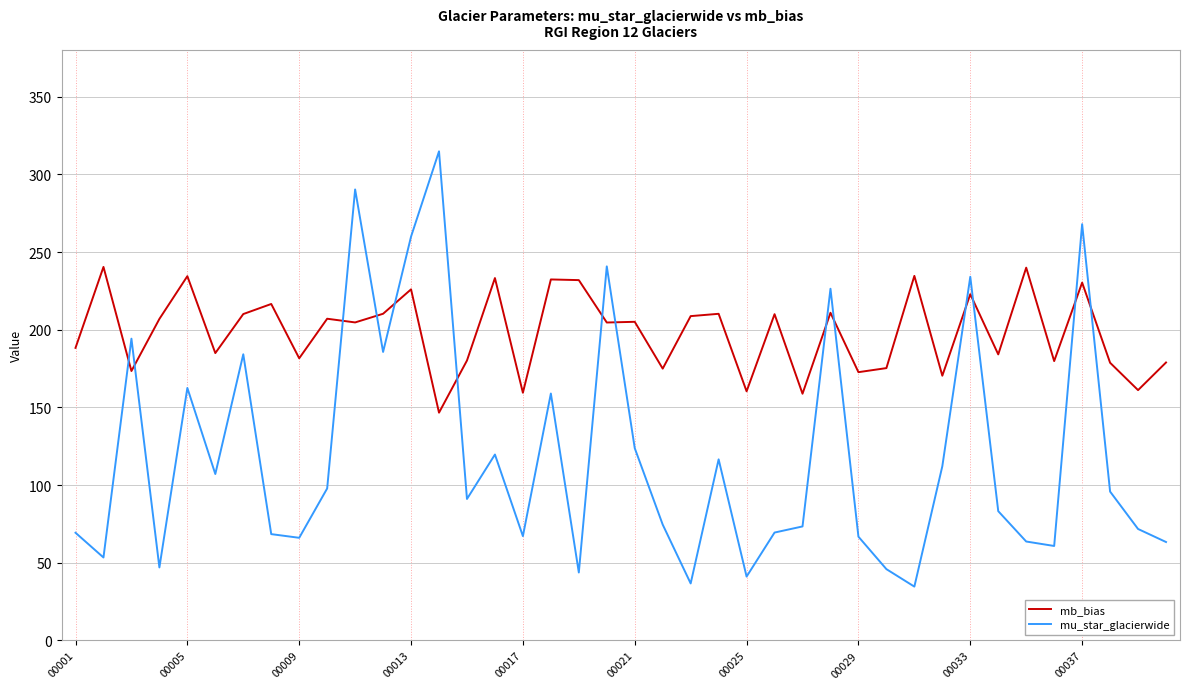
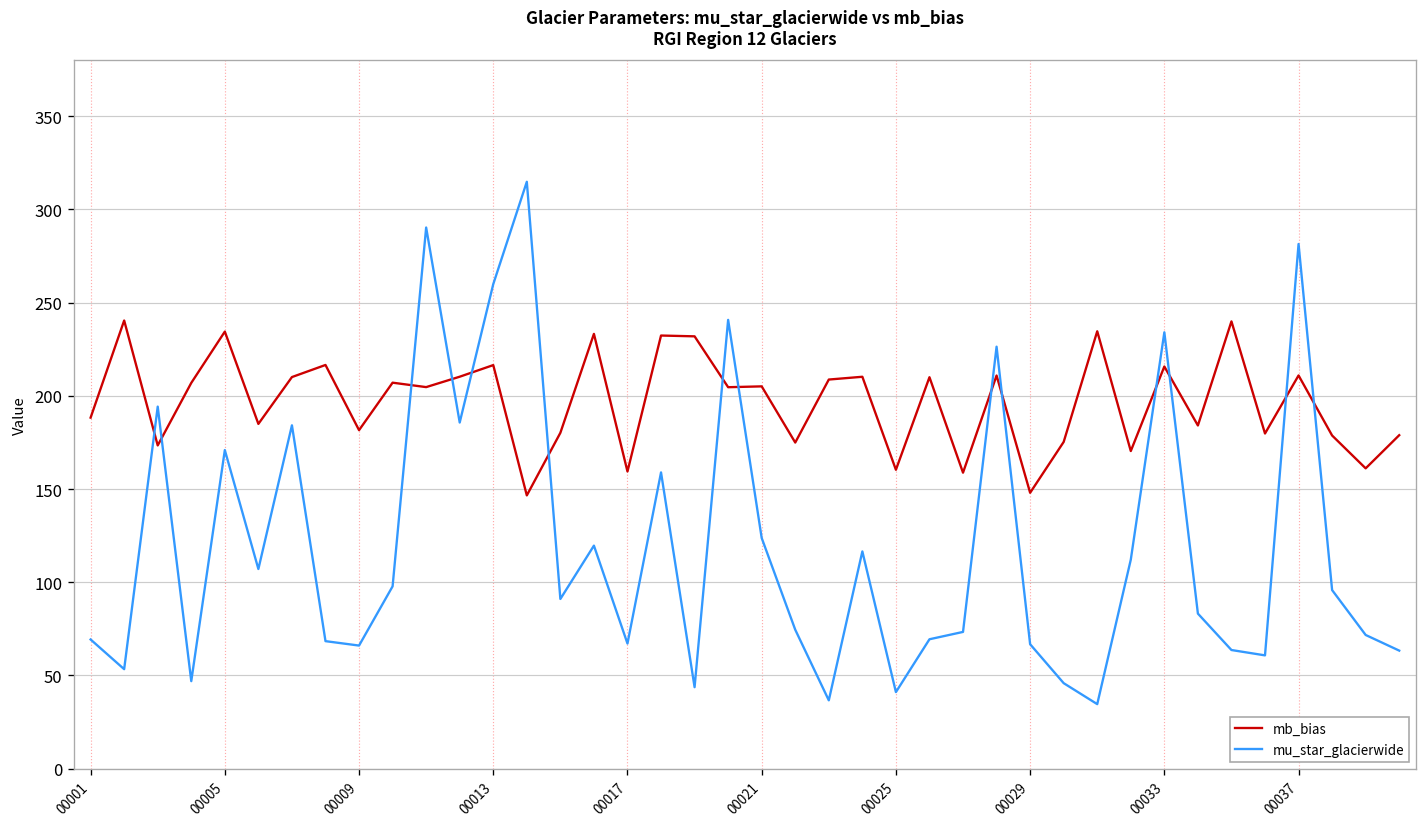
mu_star_glacierwide, 00005: 163 -> 171
mb_bias, 00013: 226 -> 216
mb_bias, 00029: 173 -> 148
mb_bias, 00033: 223 -> 216
mb_bias, 00037: 230 -> 211
mu_star_glacierwide, 00037: 268 -> 281
